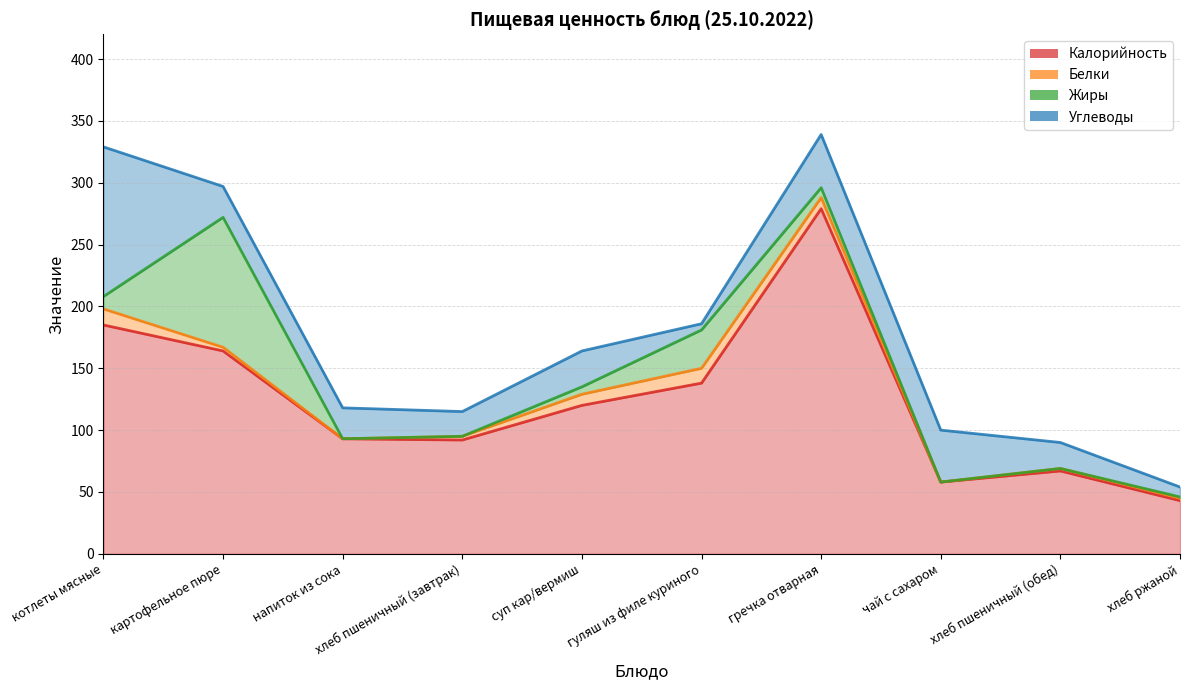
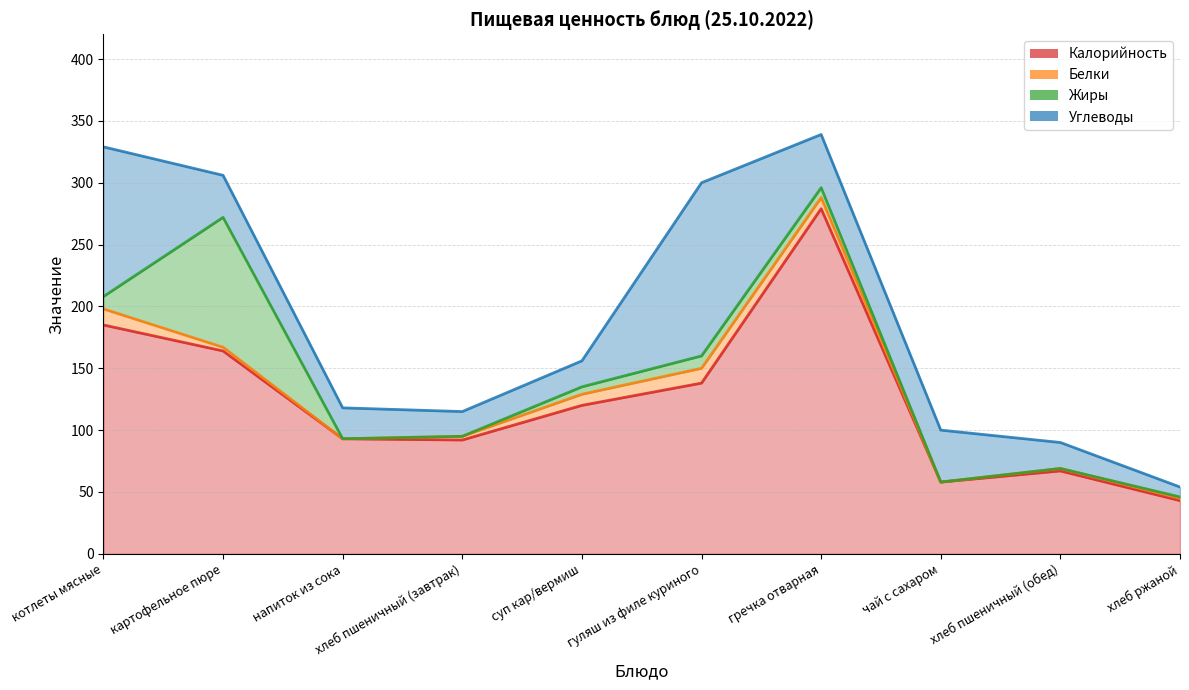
Углеводы, картофельное пюре: 25 -> 34
Углеводы, суп кар/вермиш: 29 -> 21
Жиры, гуляш из филе куриного: 31 -> 10
Углеводы, гуляш из филе куриного: 5 -> 140
